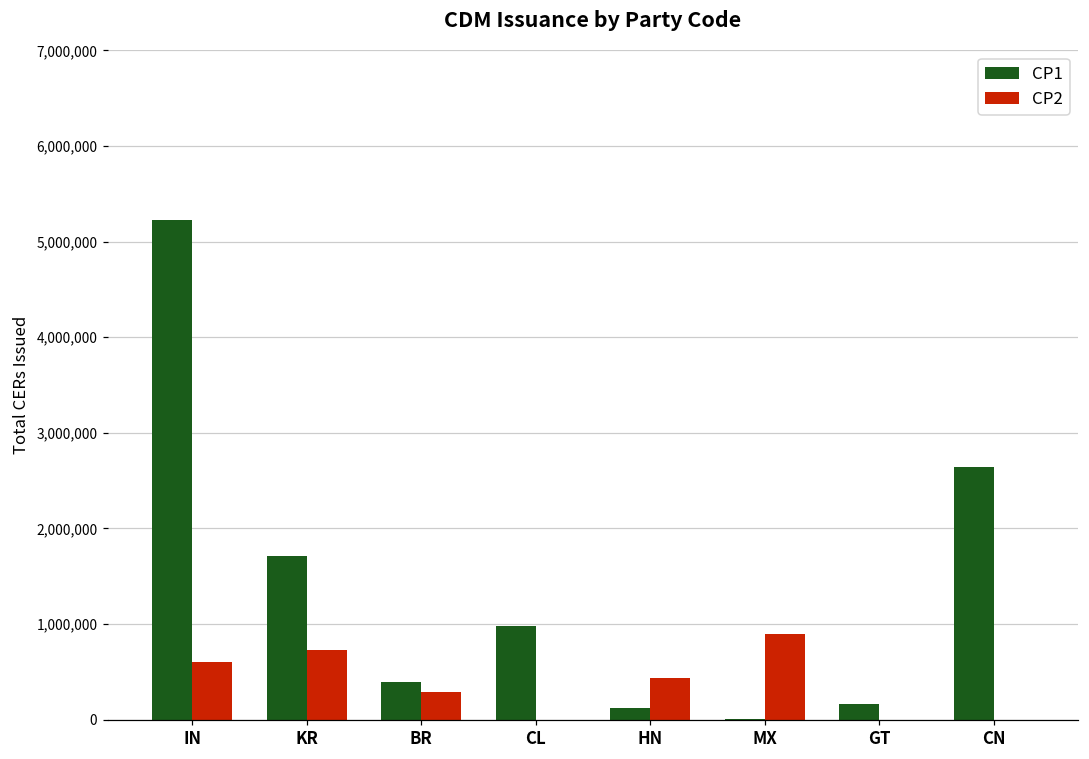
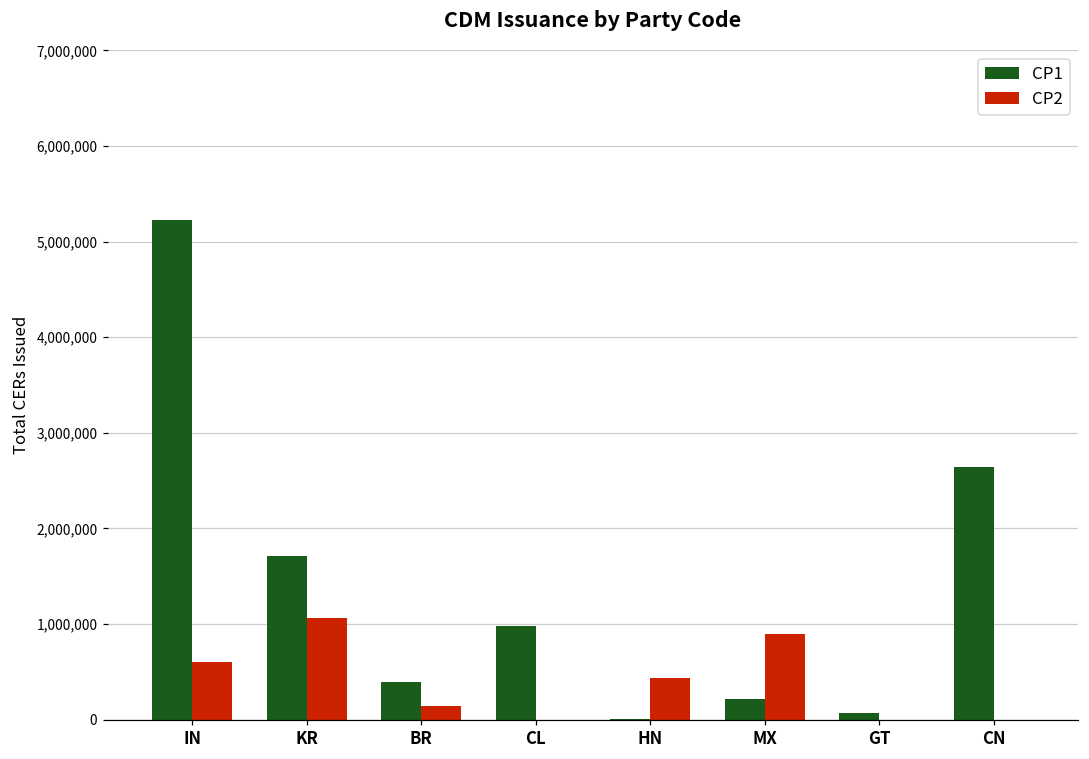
CP2, KR: 700,000 -> 1,100,000
CP2, BR: 300,000 -> 100,000
CP1, HN: 100,000 -> 0
CP1, MX: 0 -> 200,000
CP1, GT: 200,000 -> 100,000
